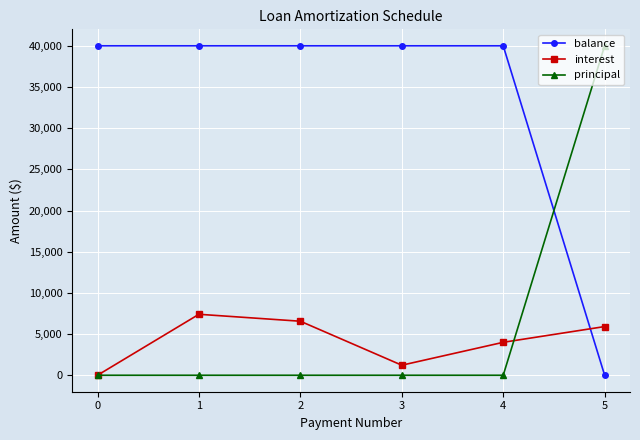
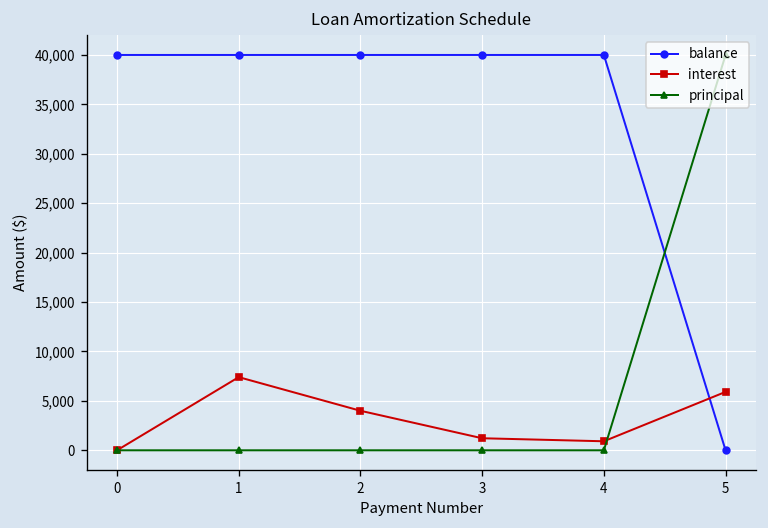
interest, 2: 7,000 -> 4,000
interest, 4: 4,000 -> 1,000
